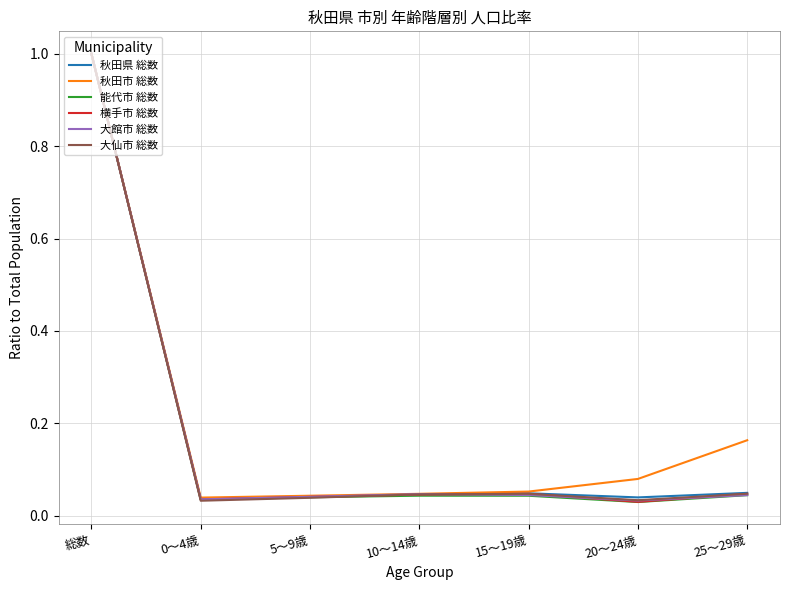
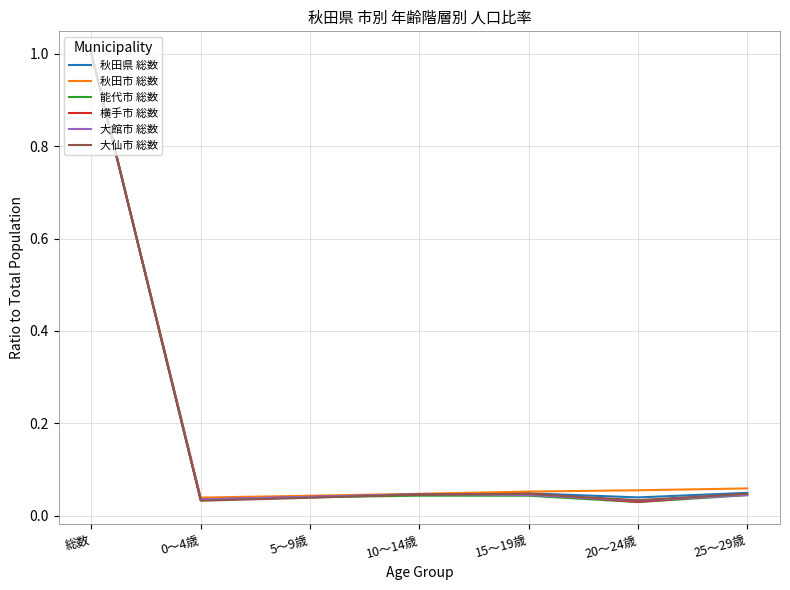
秋田市 総数, 20～24歳: 0.08 -> 0.06
秋田市 総数, 25～29歳: 0.16 -> 0.06
